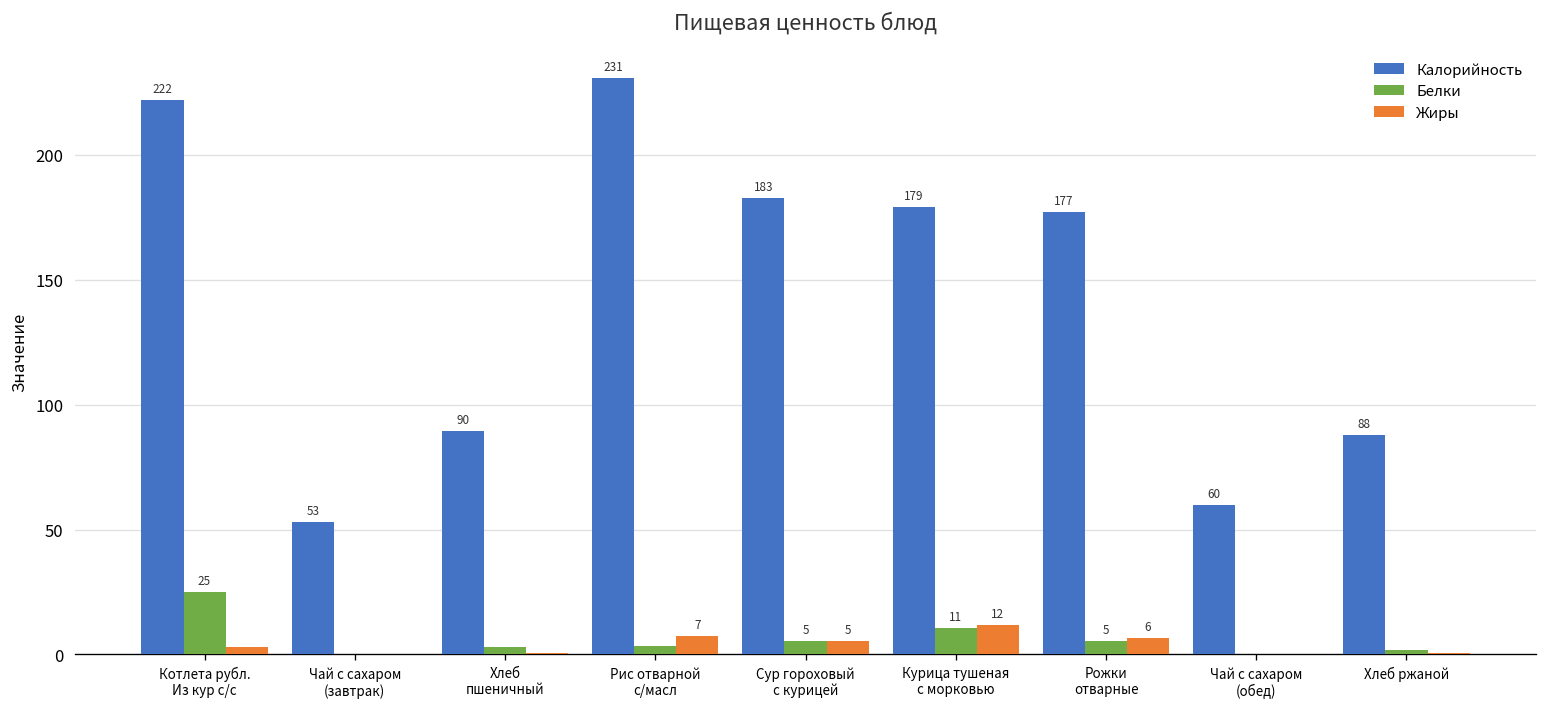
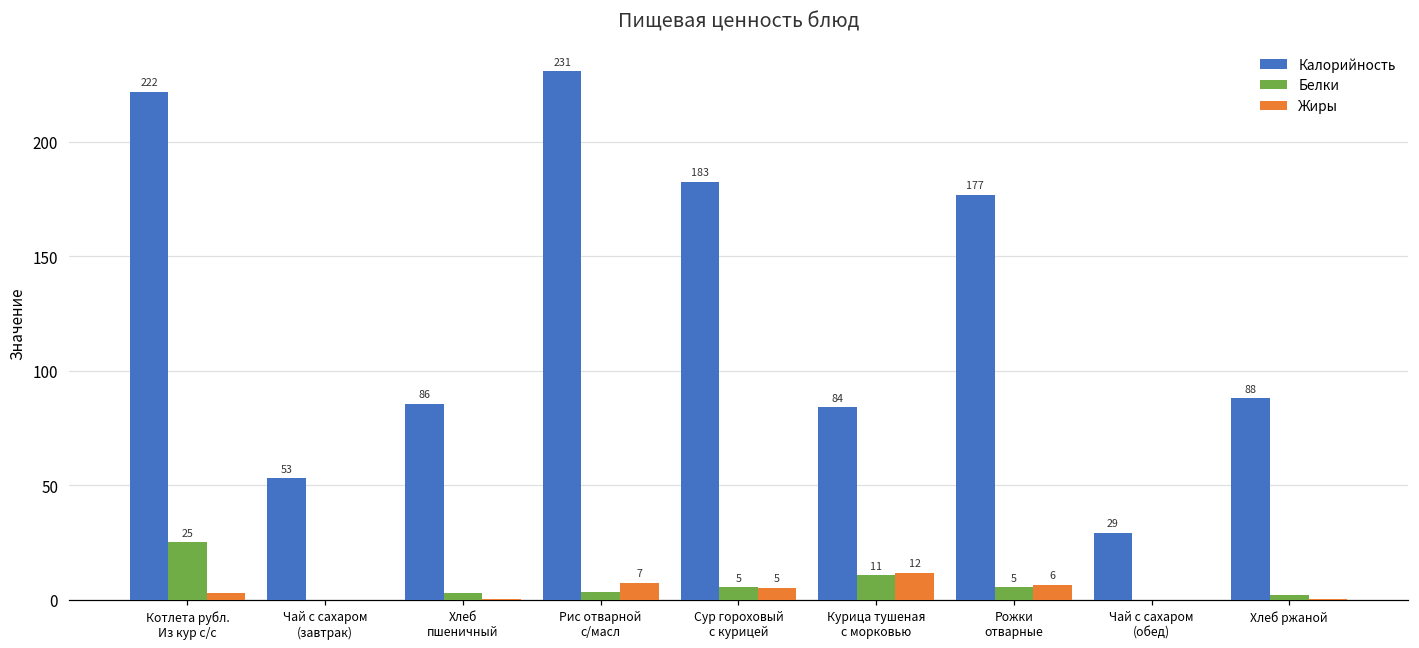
Калорийность, Хлеб пшеничный: 90 -> 86
Калорийность, Курица тушеная с морковью: 179 -> 84
Калорийность, Чай с сахаром (обед): 60 -> 29
